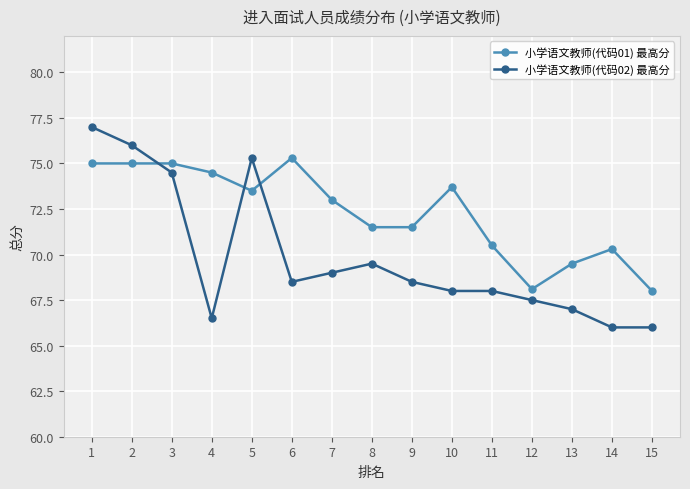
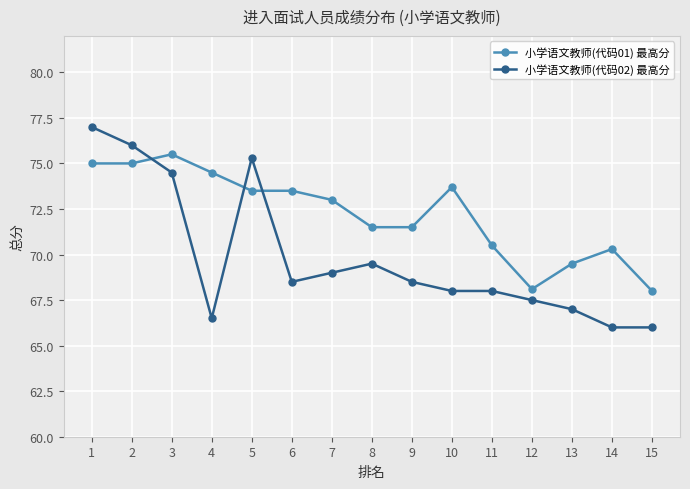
小学语文教师(代码01) 最高分, 3: 75.0 -> 75.5
小学语文教师(代码01) 最高分, 6: 75.3 -> 73.5
